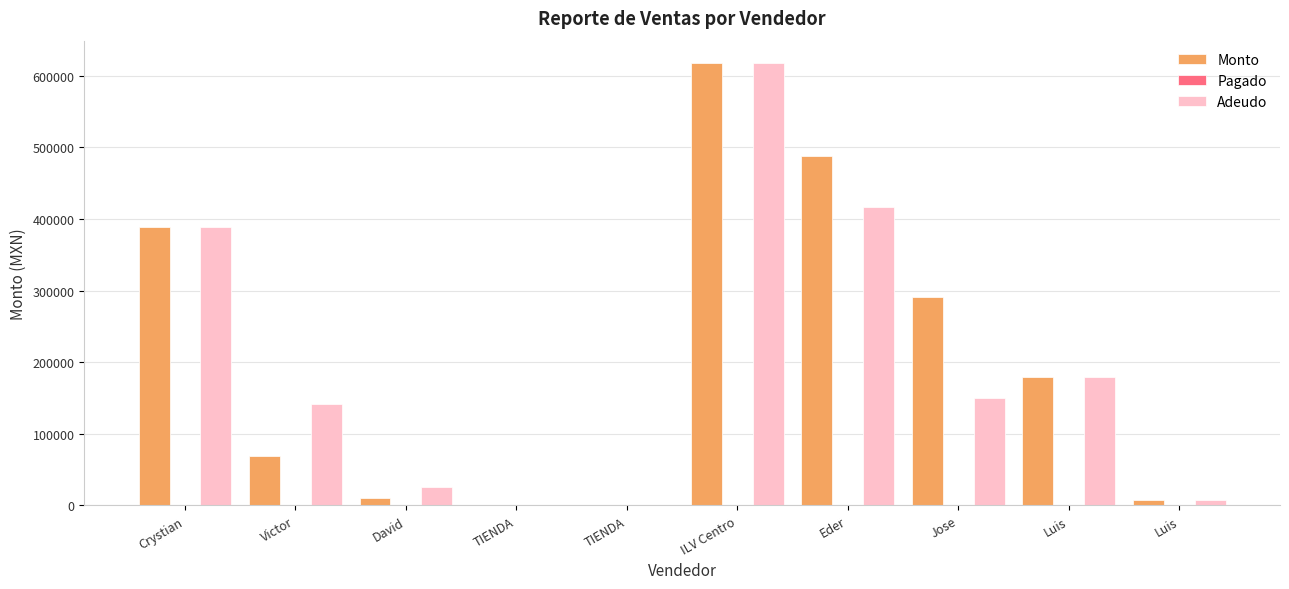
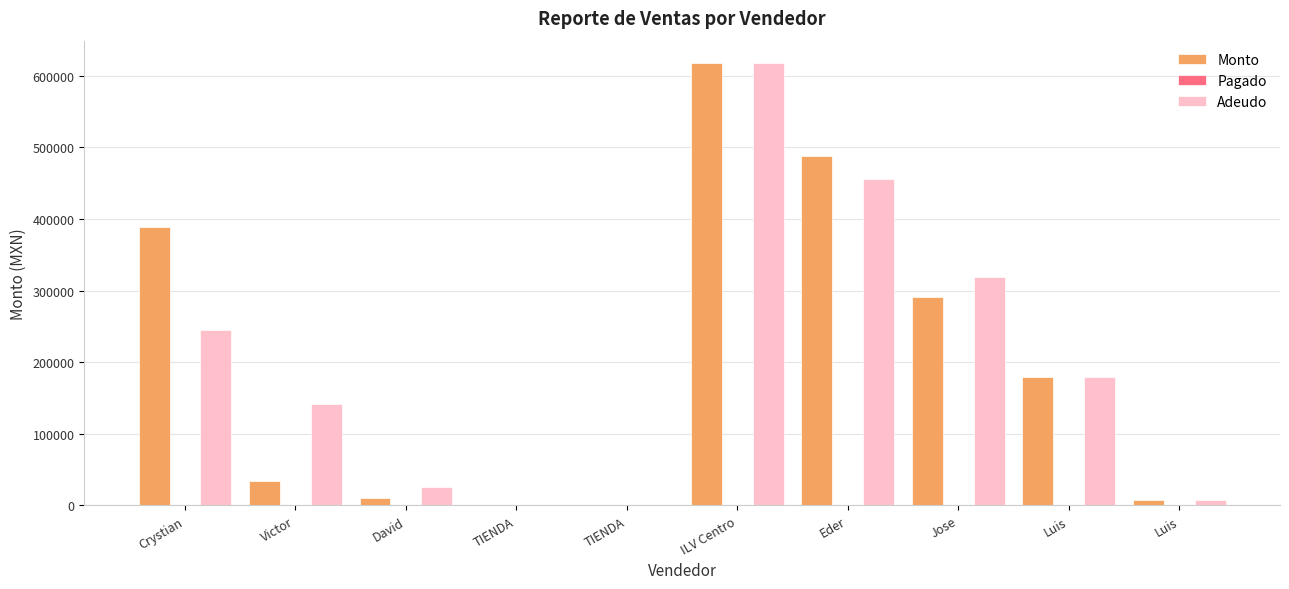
Adeudo, Crystian: 390000 -> 250000
Monto, Victor: 70000 -> 30000
Adeudo, Eder: 420000 -> 460000
Adeudo, Jose: 150000 -> 320000
